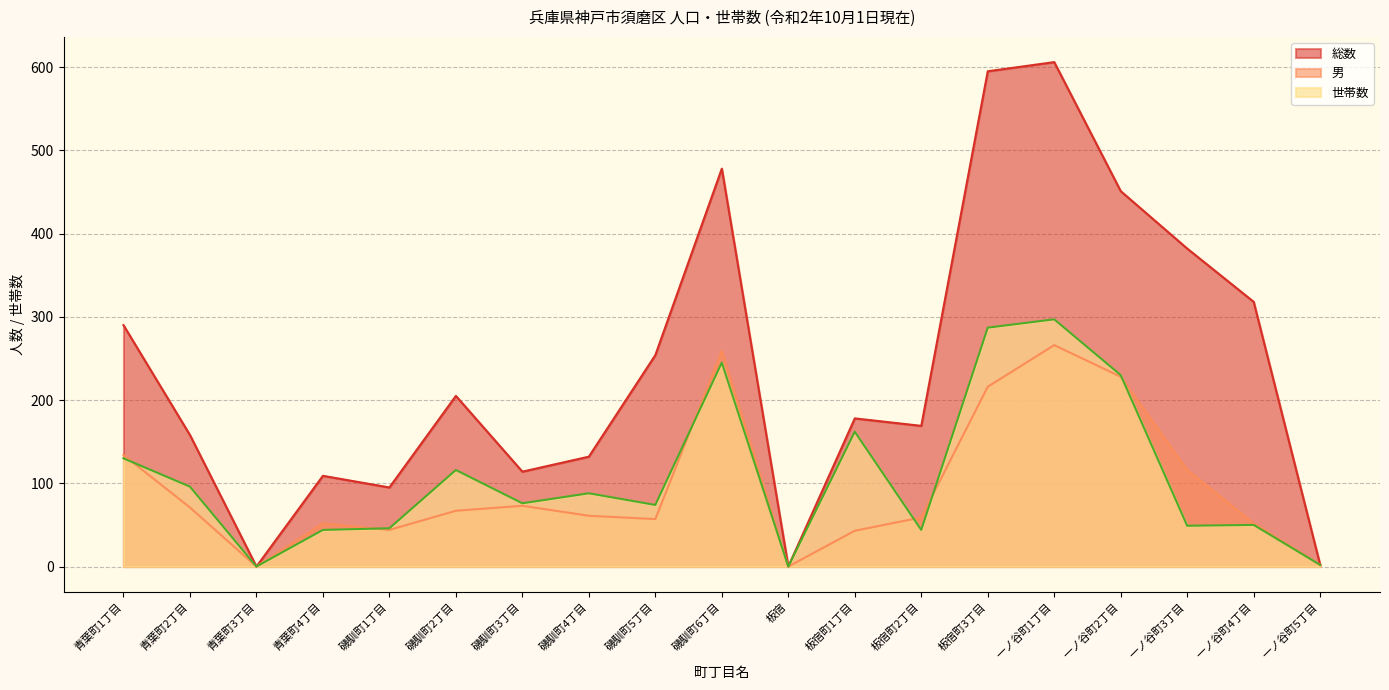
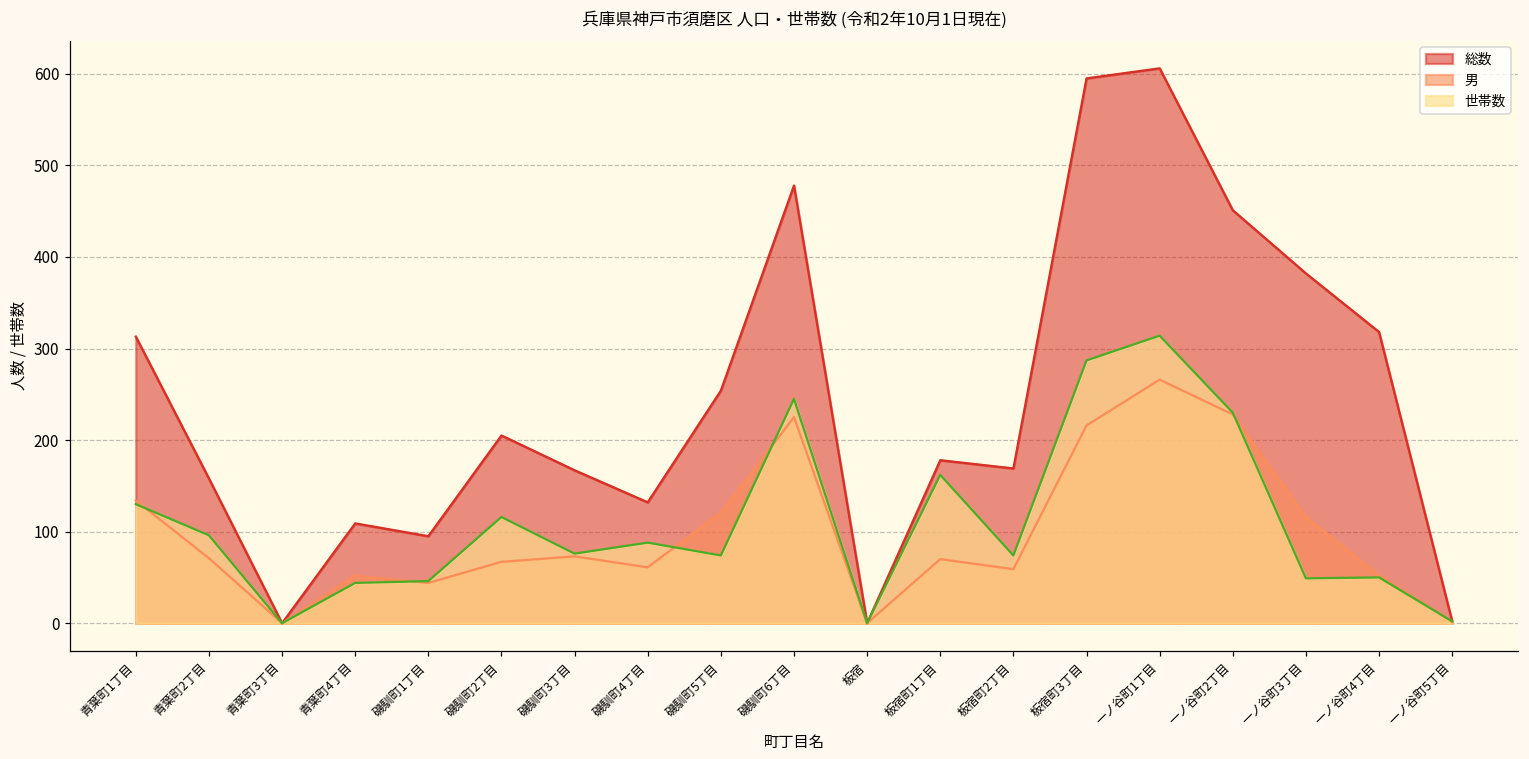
総数, 青葉町1丁目: 290 -> 310
総数, 磯馴町3丁目: 110 -> 170
男, 磯馴町5丁目: 60 -> 120
男, 磯馴町6丁目: 260 -> 230
男, 板宿町1丁目: 40 -> 70
世帯数, 板宿町2丁目: 40 -> 70
世帯数, 一ノ谷町1丁目: 300 -> 310
